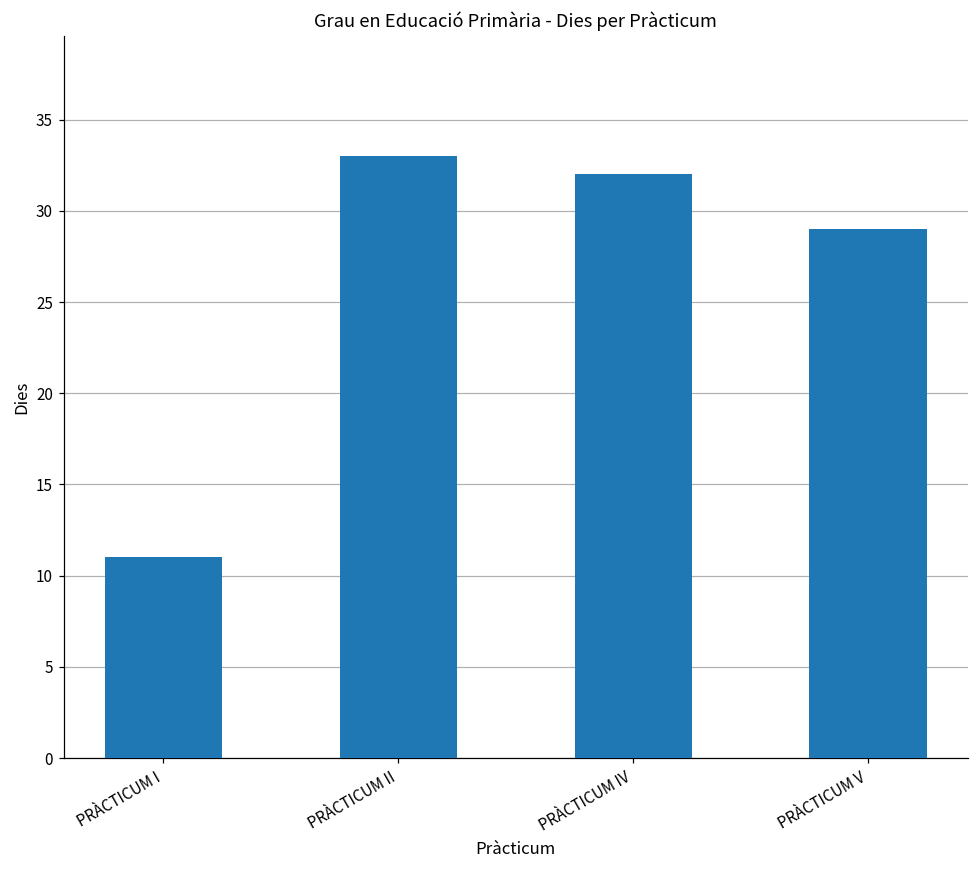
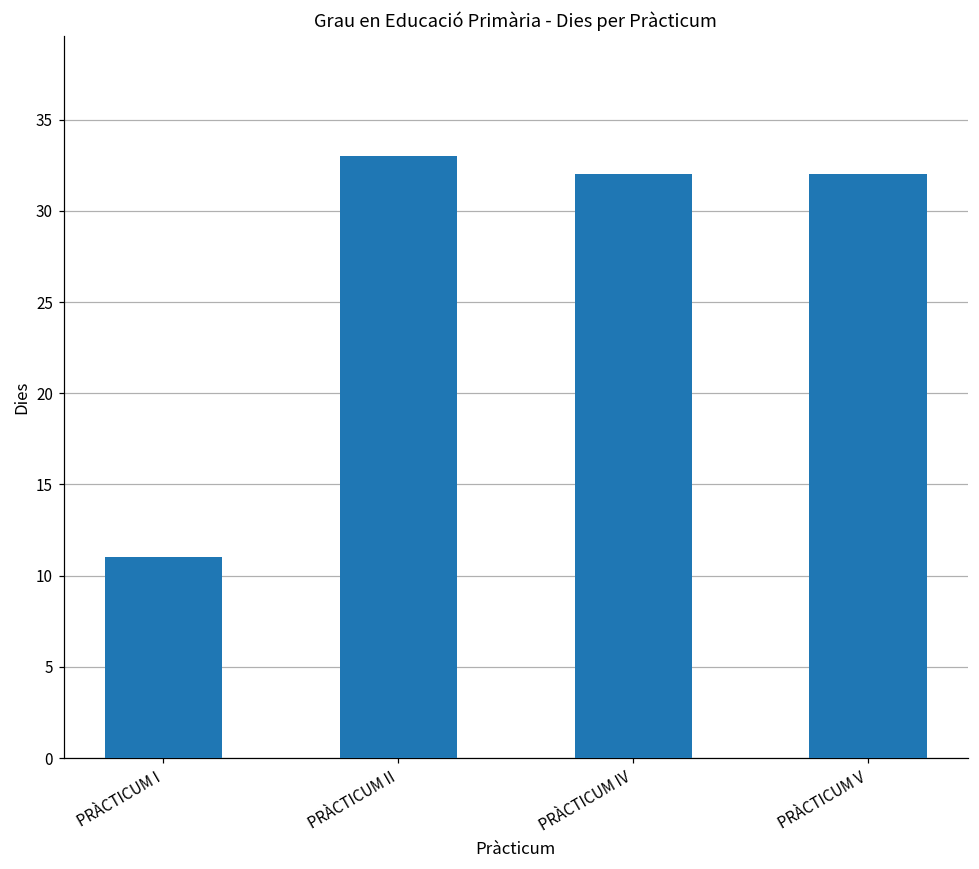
PRÀCTICUM V: 29 -> 32
